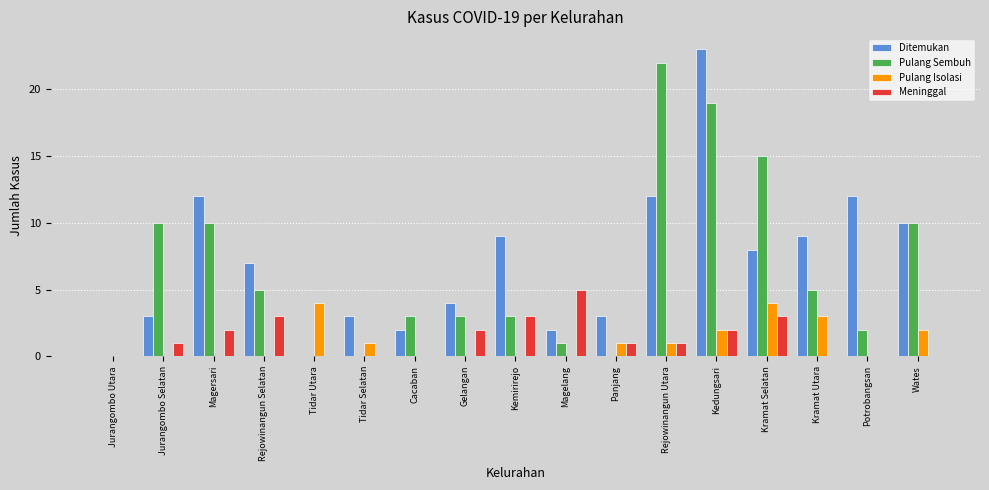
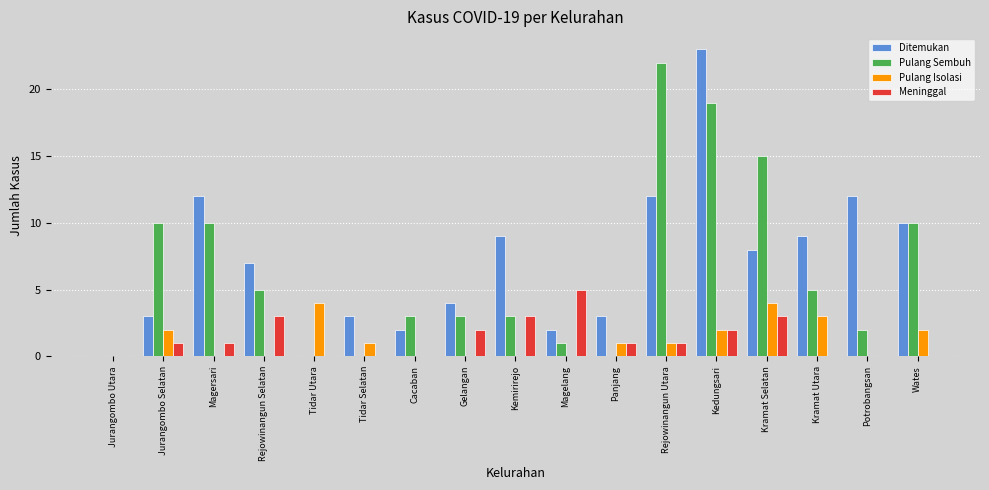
Pulang Isolasi, Jurangombo Selatan: 0 -> 2
Meninggal, Magersari: 2 -> 1
